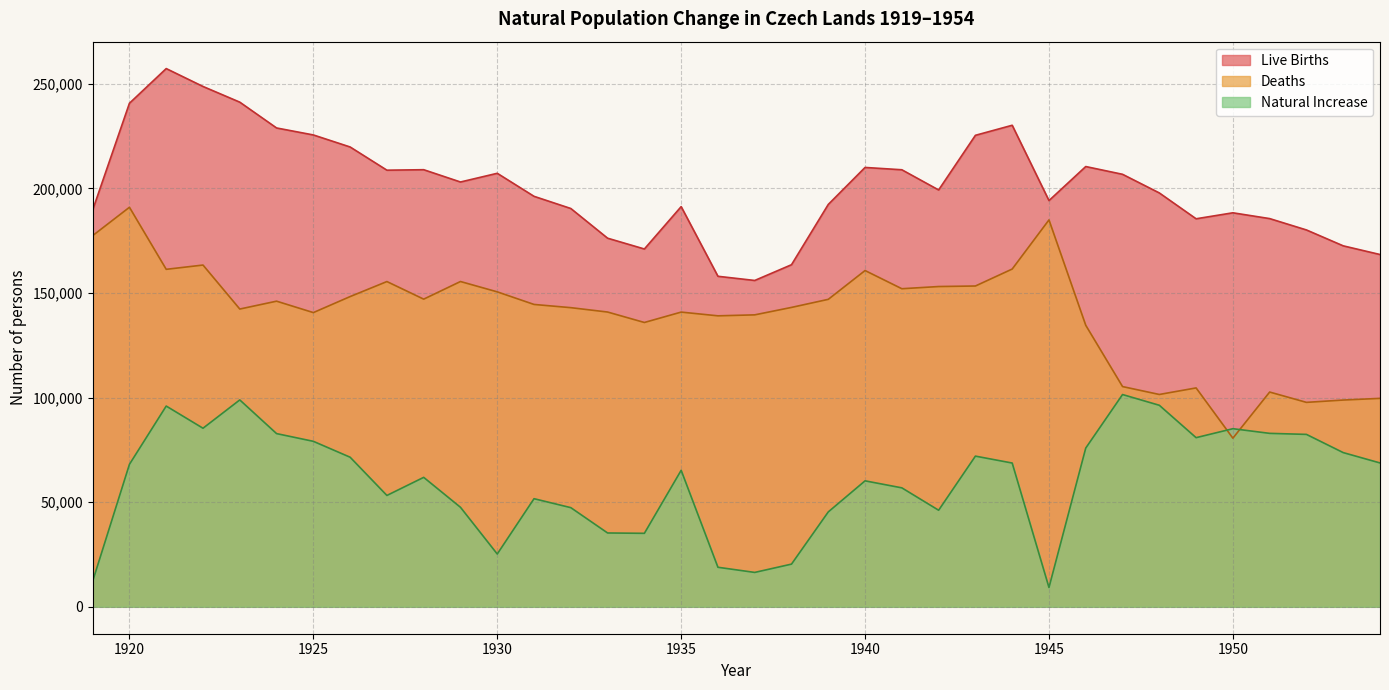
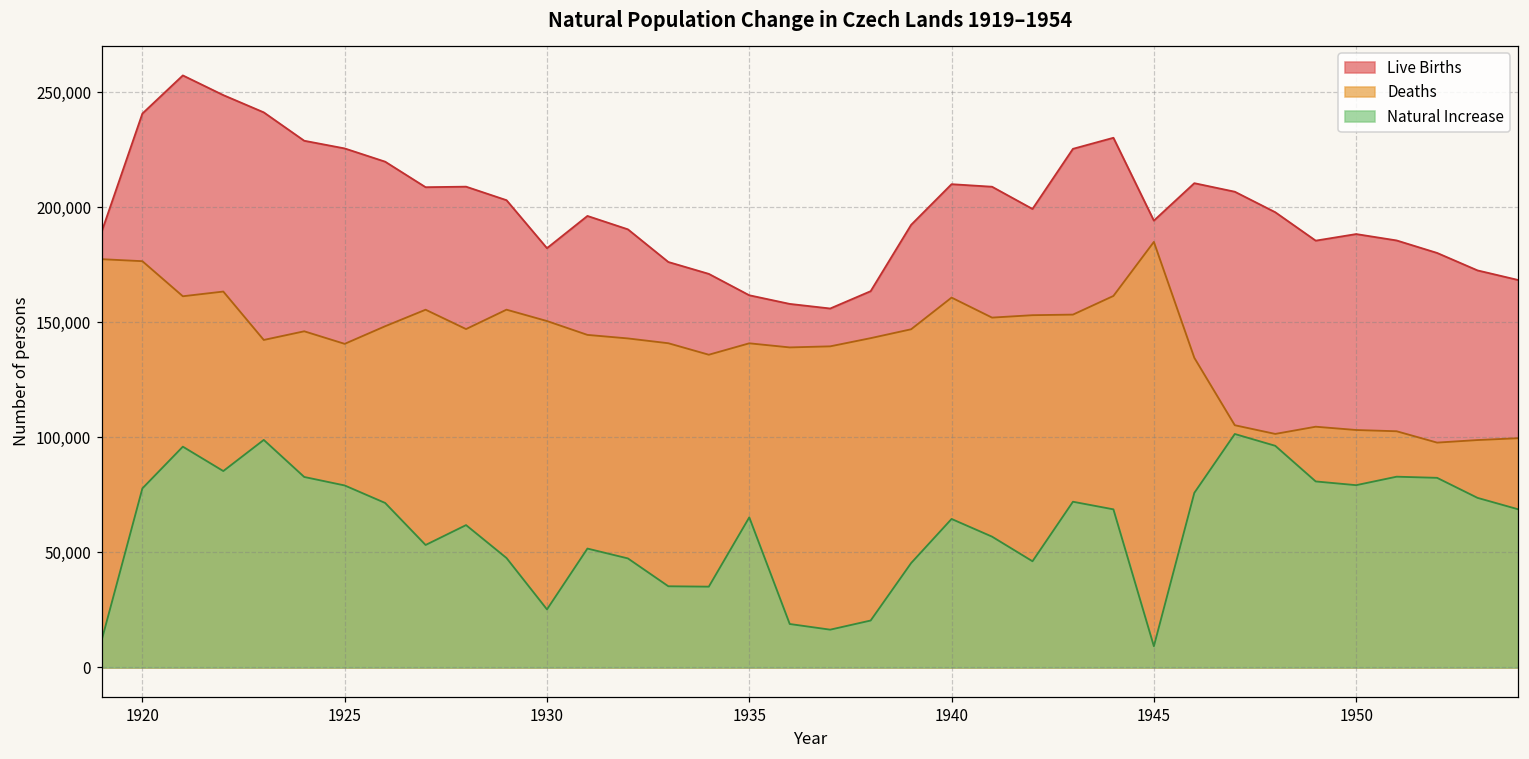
Deaths, 1920: 191,000 -> 177,000
Natural Increase, 1920: 68,000 -> 78,000
Live Births, 1930: 207,000 -> 182,000
Live Births, 1935: 191,000 -> 162,000
Natural Increase, 1940: 60,000 -> 65,000
Deaths, 1950: 81,000 -> 103,000
Natural Increase, 1950: 85,000 -> 79,000
